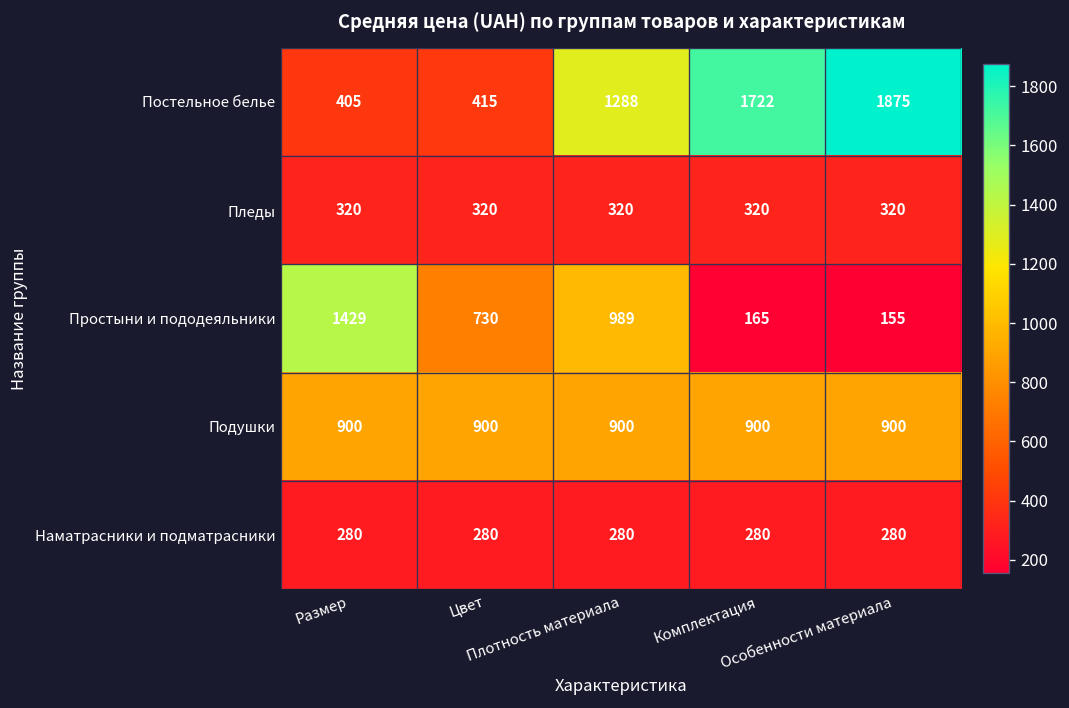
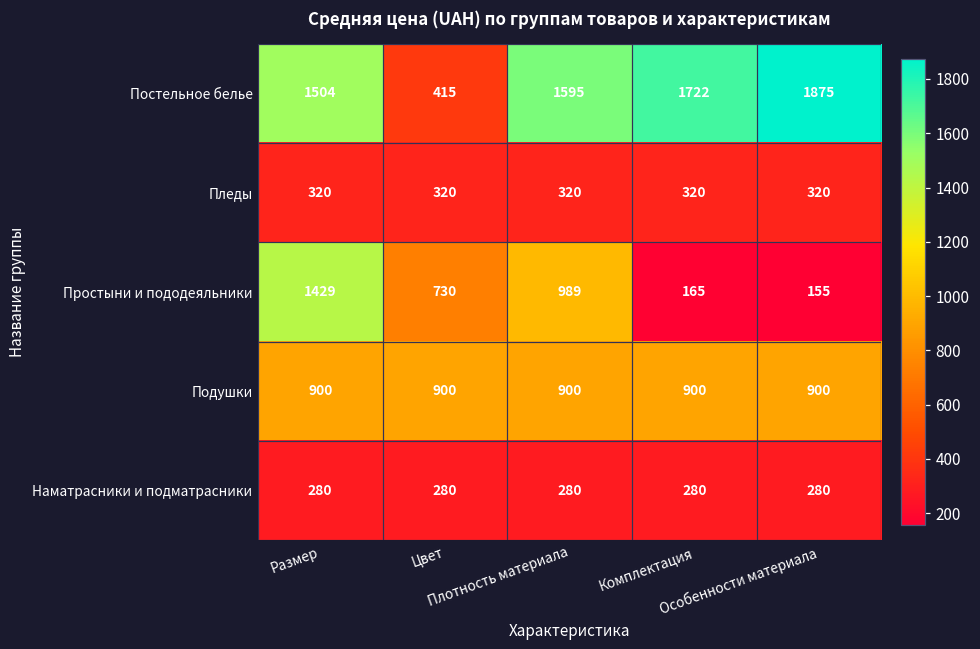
Постельное белье, Размер: 405 -> 1504
Постельное белье, Плотность материала: 1288 -> 1595
